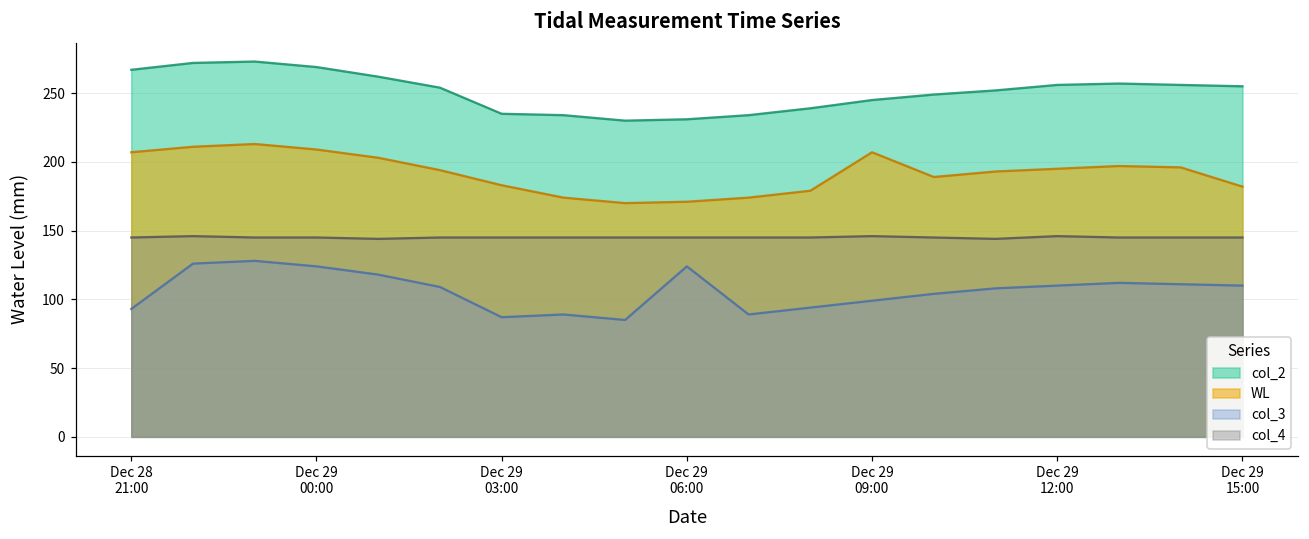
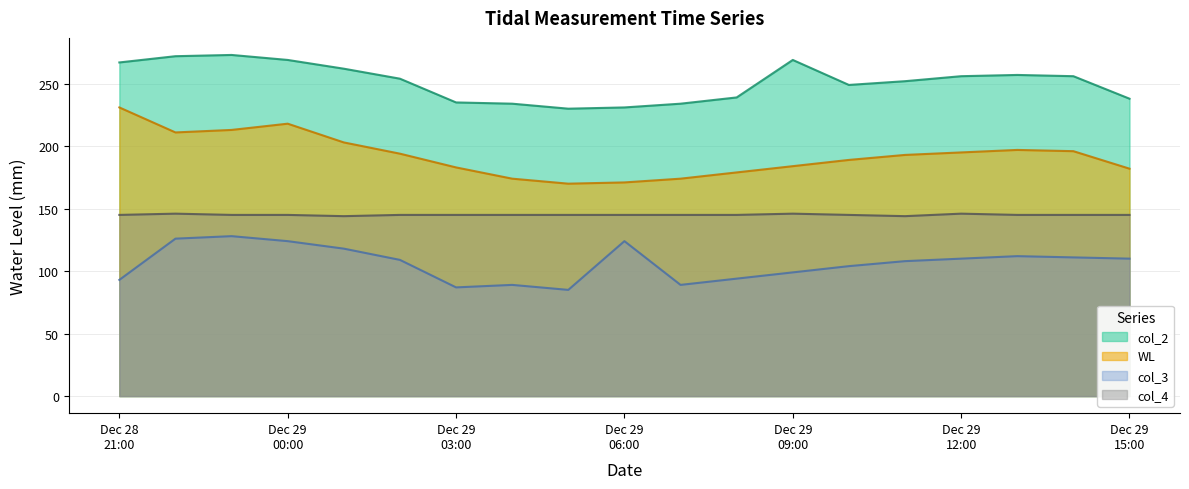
WL, Dec 28 21:00: 207 -> 231
WL, Dec 29 00:00: 209 -> 218
col_2, Dec 29 09:00: 245 -> 269
WL, Dec 29 09:00: 207 -> 184
col_2, Dec 29 15:00: 255 -> 238
